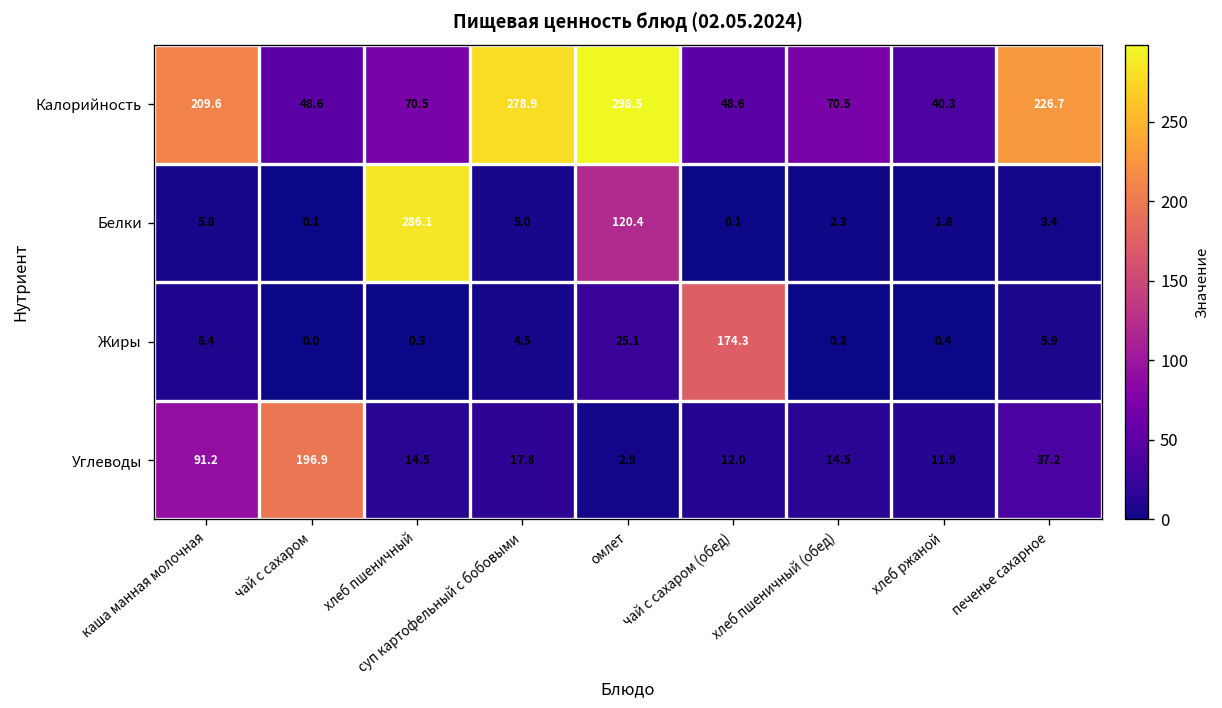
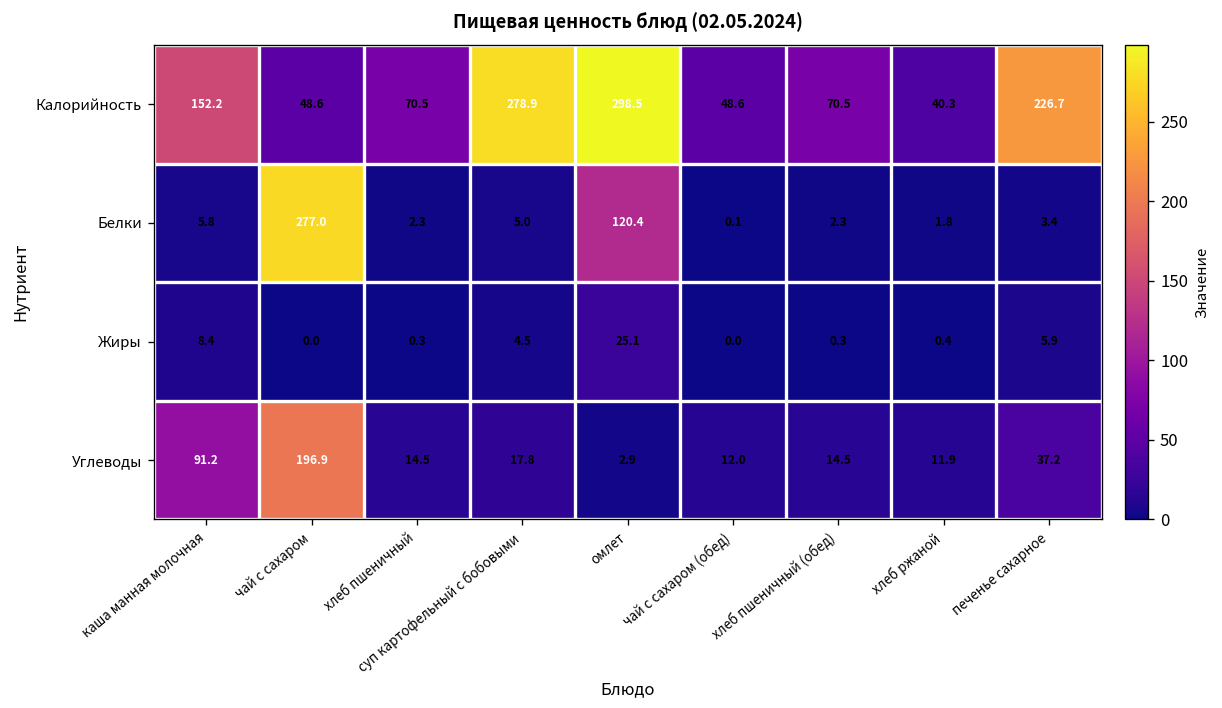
Калорийность, каша манная молочная: 209.6 -> 152.2
Белки, чай с сахаром: 0.1 -> 277.0
Белки, хлеб пшеничный: 286.1 -> 2.3
Жиры, чай с сахаром (обед): 174.3 -> 0.0
